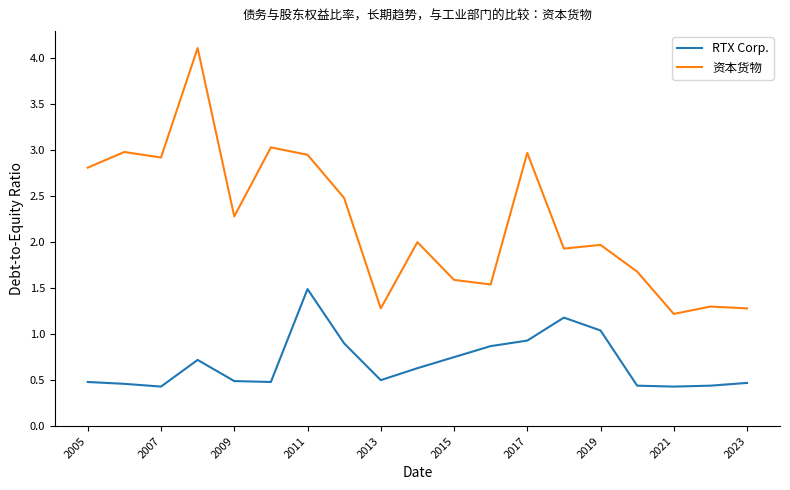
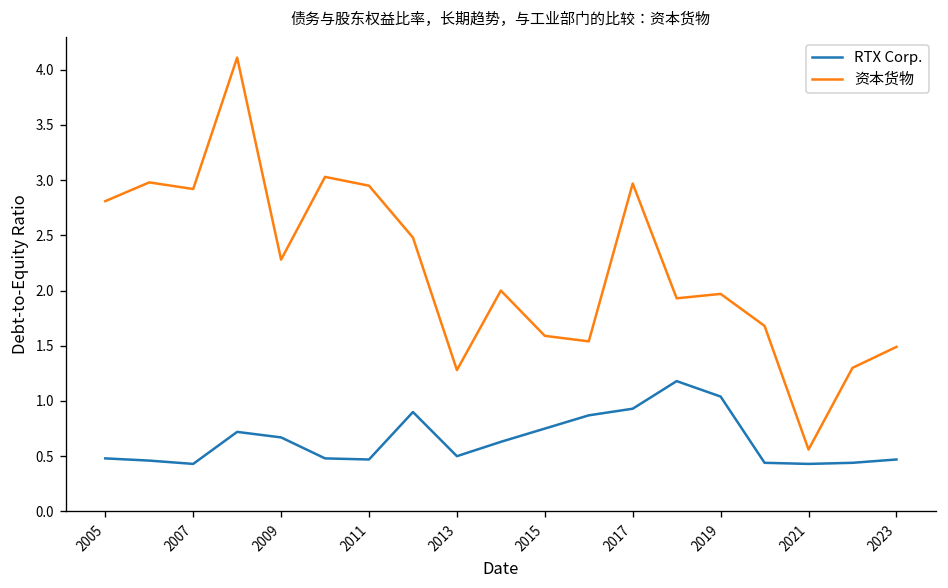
RTX Corp., 2009: 0.5 -> 0.7
RTX Corp., 2011: 1.5 -> 0.5
资本货物, 2021: 1.2 -> 0.6
资本货物, 2023: 1.3 -> 1.5
